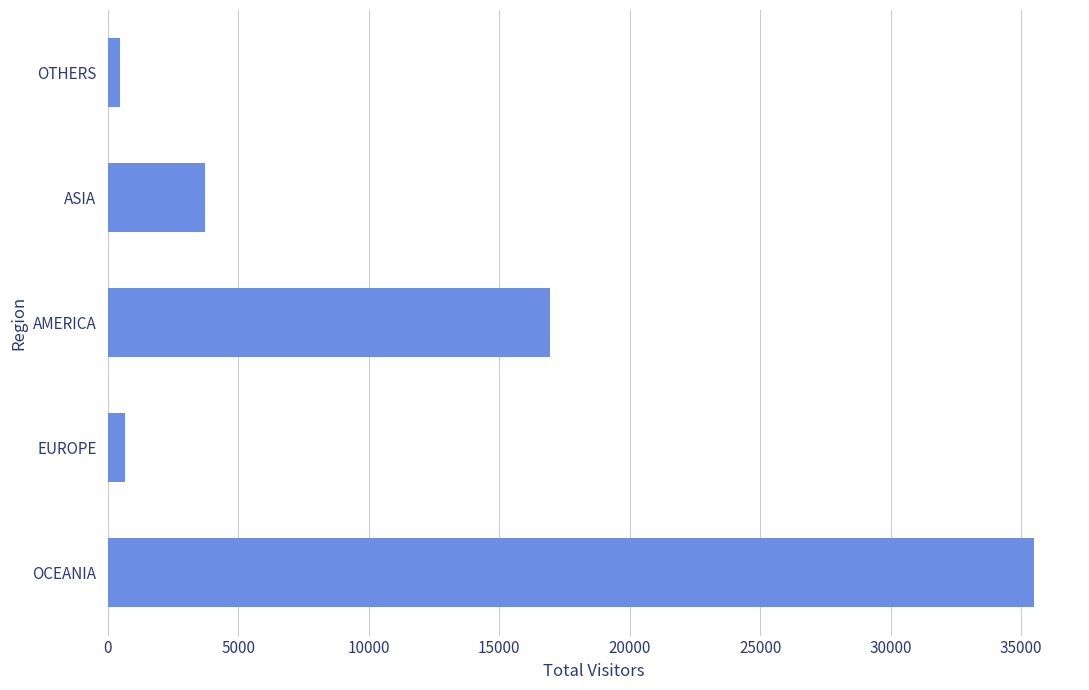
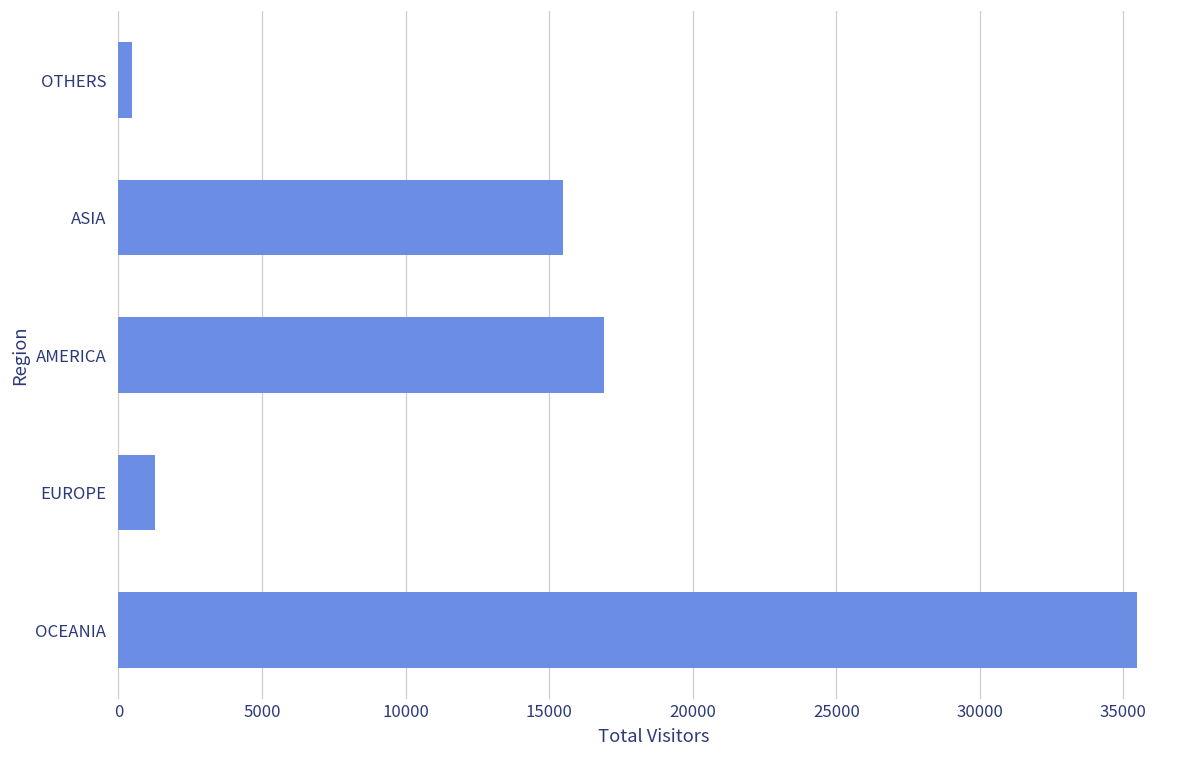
ASIA: 3700 -> 15500
EUROPE: 700 -> 1300
